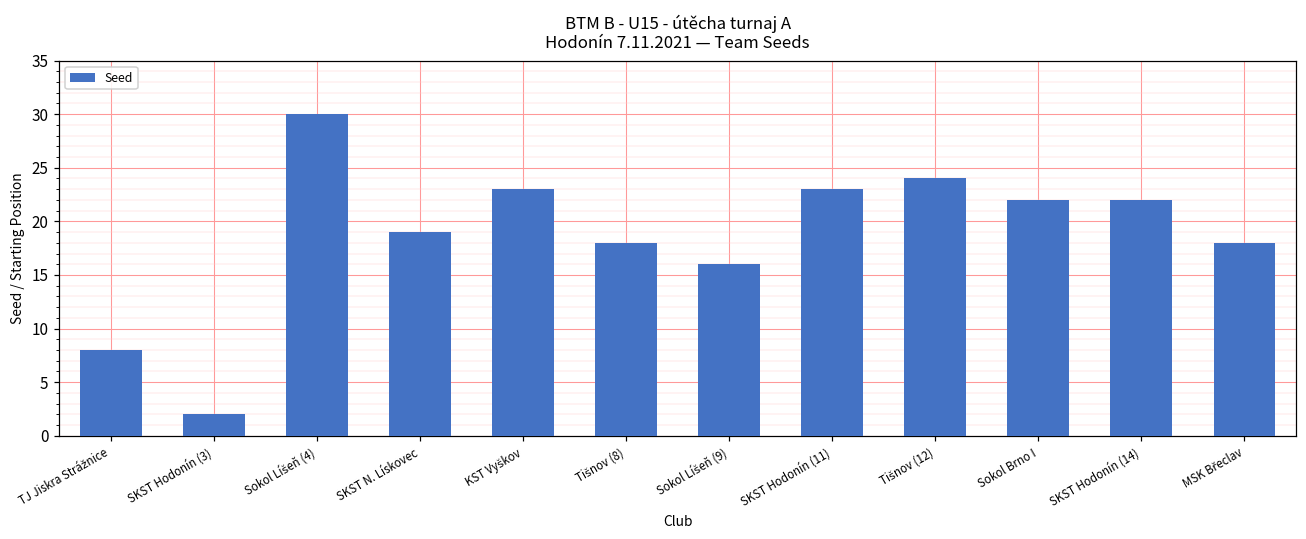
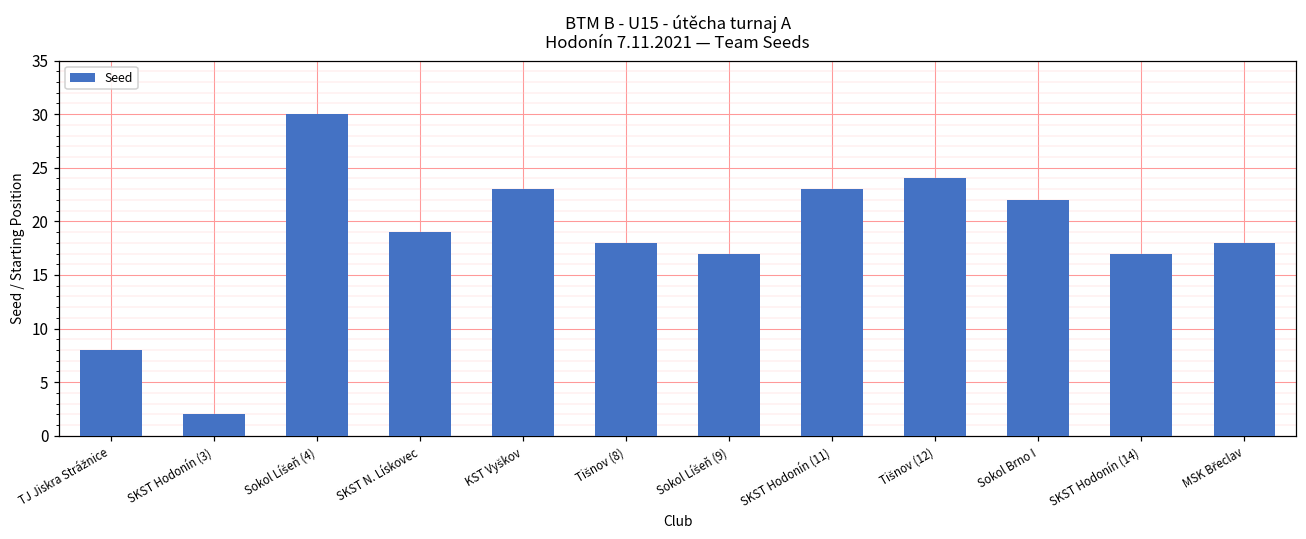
Sokol Líšeň (9): 16 -> 17
SKST Hodonín (14): 22 -> 17
